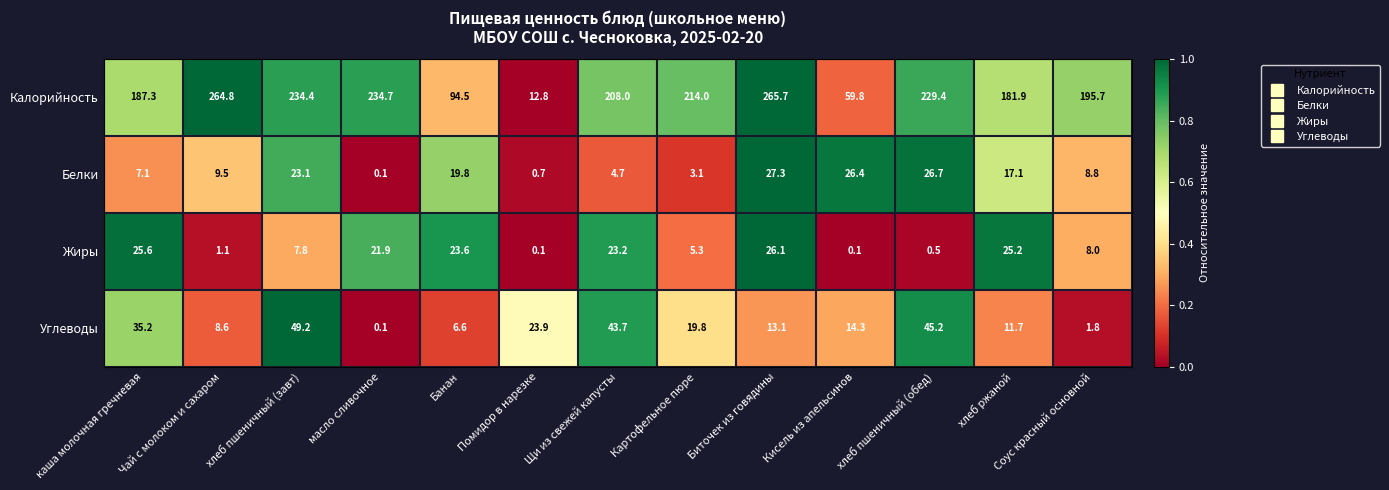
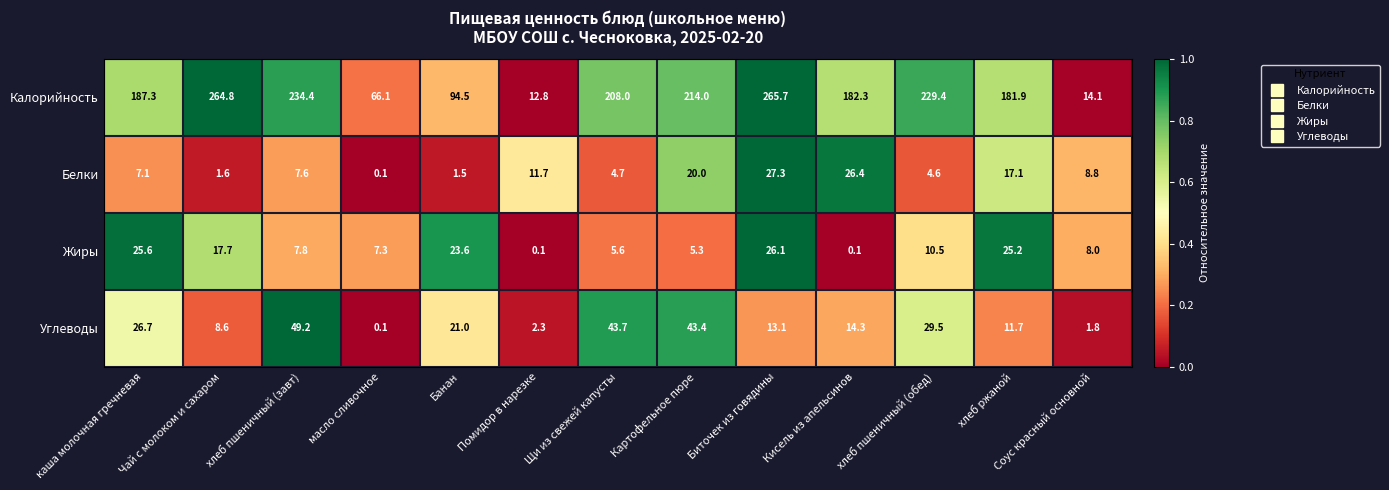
Калорийность, масло сливочное: 234.7 -> 66.1
Калорийность, Кисель из апельсинов: 59.8 -> 182.3
Калорийность, Соус красный основной: 195.7 -> 14.1
Белки, Чай с молоком и сахаром: 9.5 -> 1.6
Белки, хлеб пшеничный (завт): 23.1 -> 7.6
Белки, Банан: 19.8 -> 1.5
Белки, Помидор в нарезке: 0.7 -> 11.7
Белки, Картофельное пюре: 3.1 -> 20.0
Белки, хлеб пшеничный (обед): 26.7 -> 4.6
Жиры, Чай с молоком и сахаром: 1.1 -> 17.7
Жиры, масло сливочное: 21.9 -> 7.3
Жиры, Щи из свежей капусты: 23.2 -> 5.6
Жиры, хлеб пшеничный (обед): 0.5 -> 10.5
Углеводы, каша молочная гречневая: 35.2 -> 26.7
Углеводы, Банан: 6.6 -> 21.0
Углеводы, Помидор в нарезке: 23.9 -> 2.3
Углеводы, Картофельное пюре: 19.8 -> 43.4
Углеводы, хлеб пшеничный (обед): 45.2 -> 29.5
